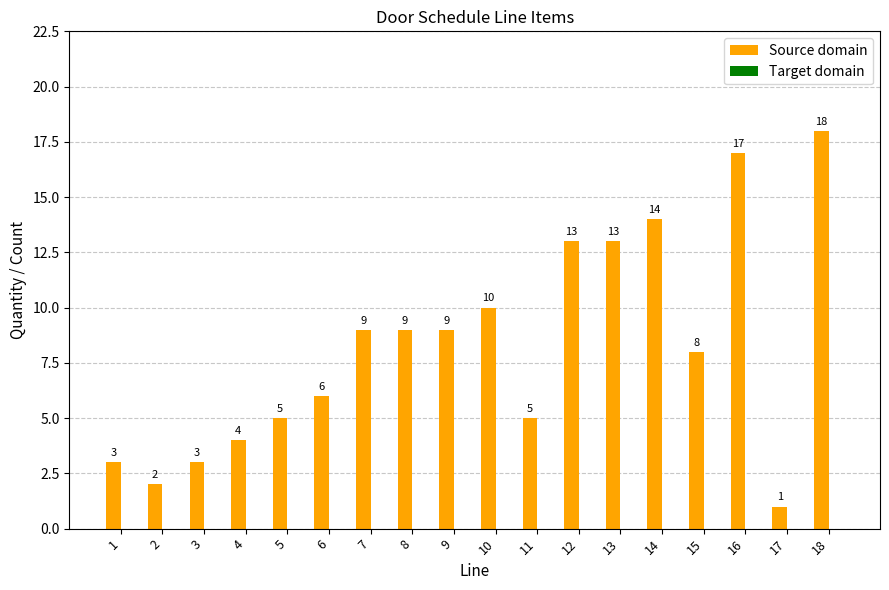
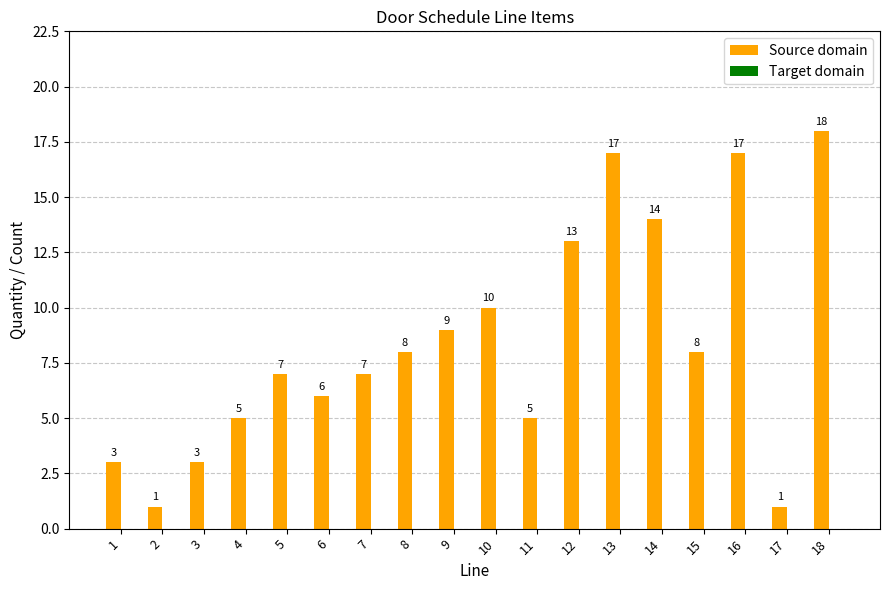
Source domain, 2: 2 -> 1
Source domain, 4: 4 -> 5
Source domain, 5: 5 -> 7
Source domain, 7: 9 -> 7
Source domain, 8: 9 -> 8
Source domain, 13: 13 -> 17
